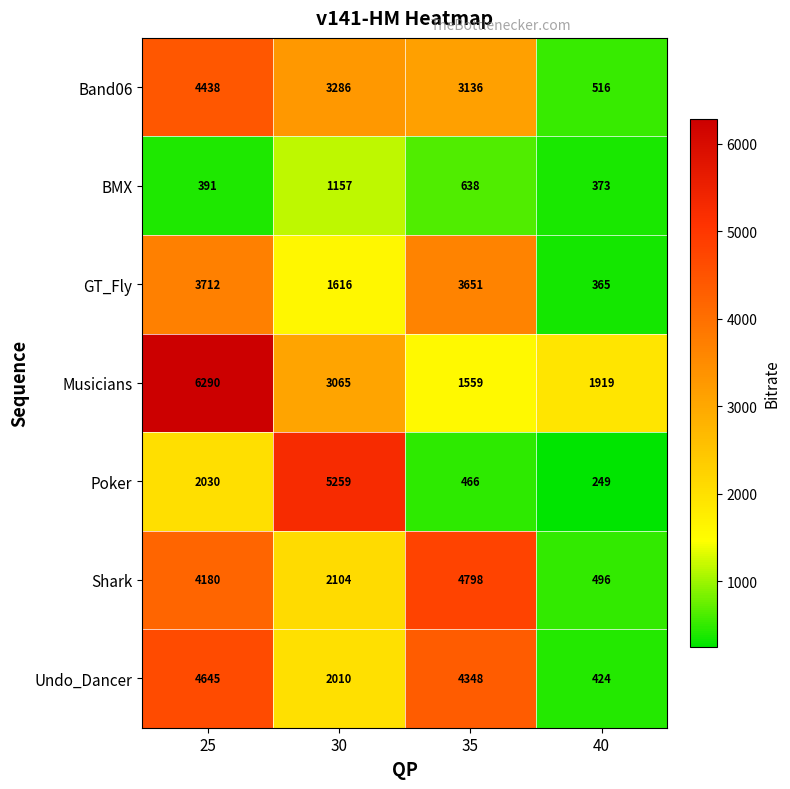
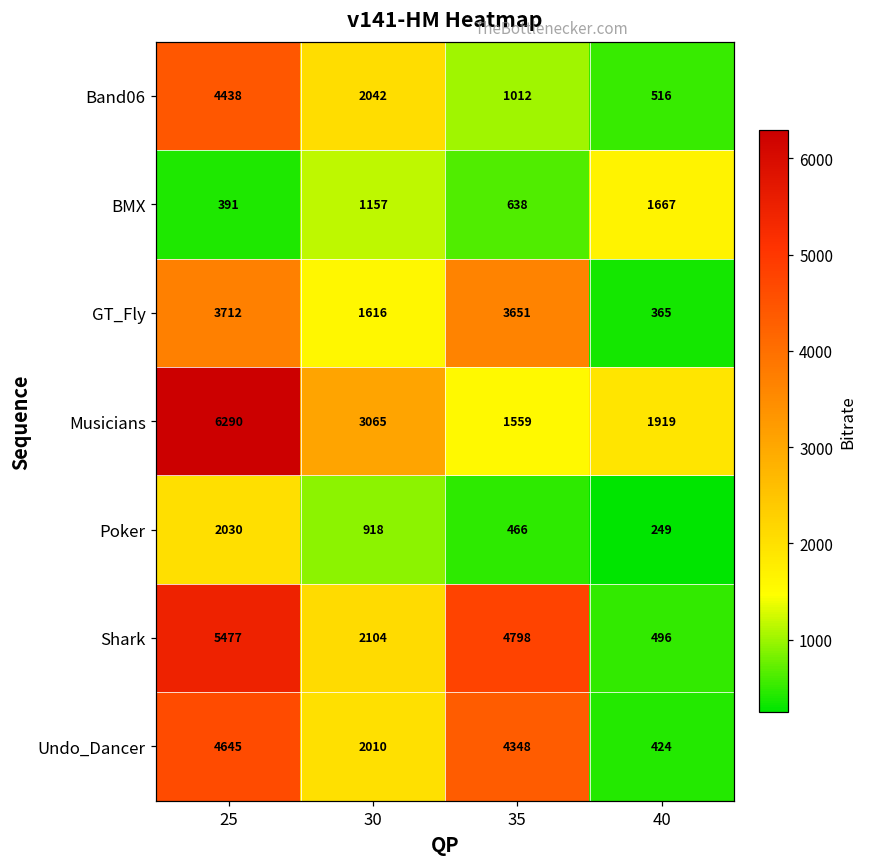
Band06, 30: 3286 -> 2042
Band06, 35: 3136 -> 1012
BMX, 40: 373 -> 1667
Poker, 30: 5259 -> 918
Shark, 25: 4180 -> 5477
